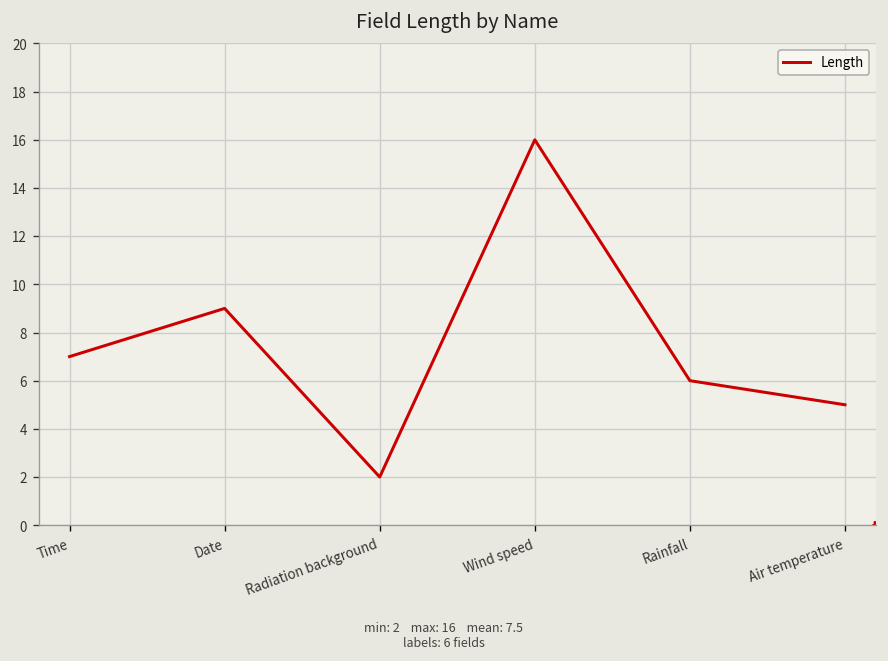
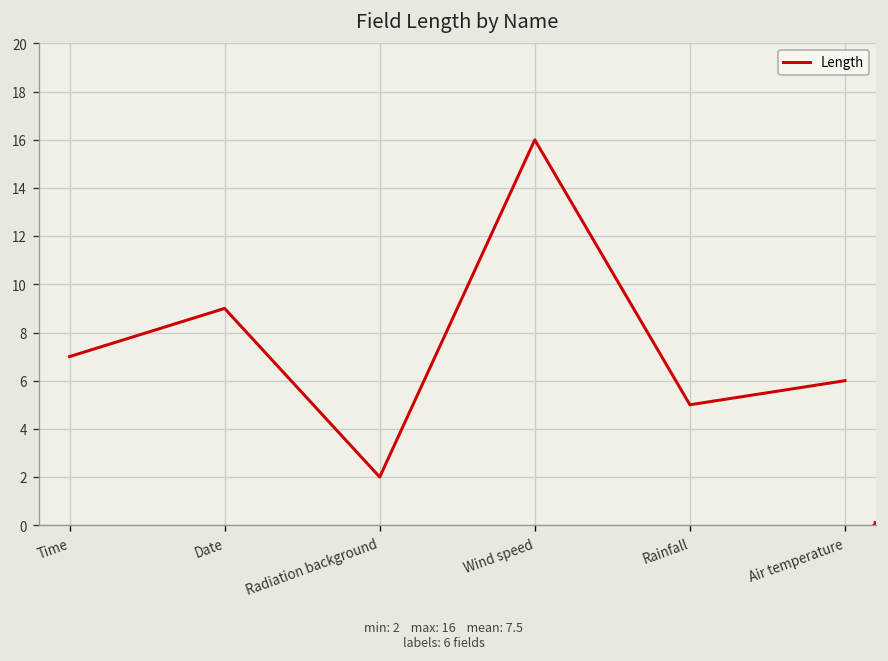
Rainfall: 6 -> 5
Air temperature: 5 -> 6
